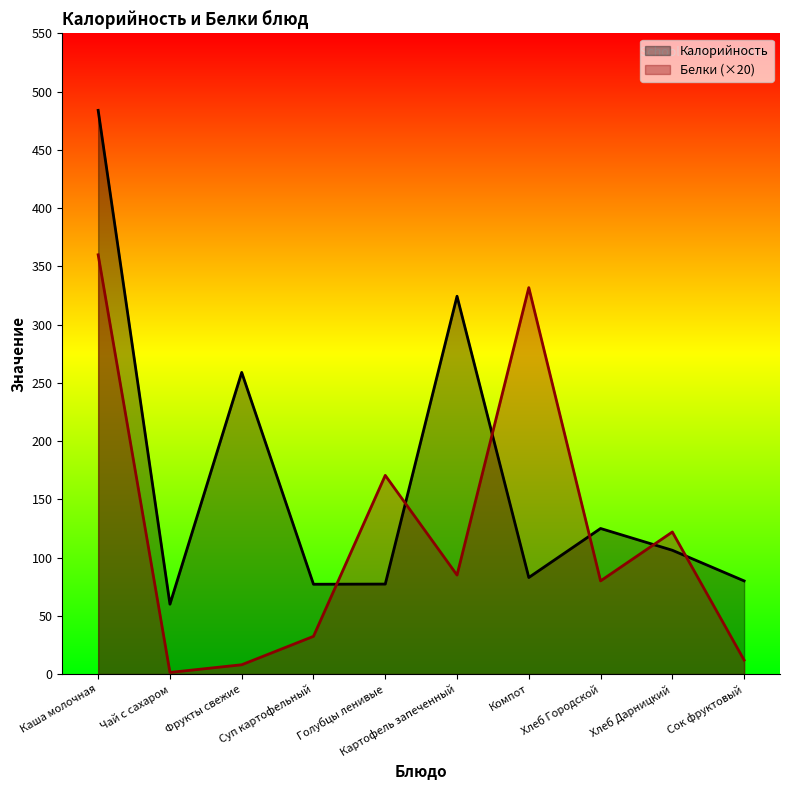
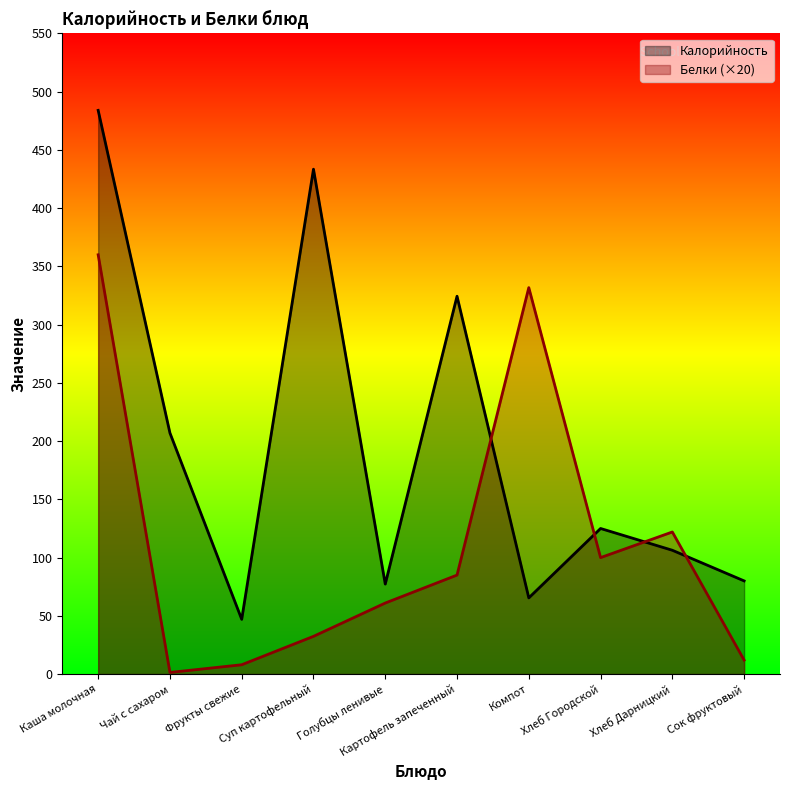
Калорийность, Чай с сахаром: 60 -> 207
Калорийность, Фрукты свежие: 259 -> 47
Калорийность, Суп картофельный: 77 -> 433
Белки (×20), Голубцы ленивые: 171 -> 61
Калорийность, Компот: 83 -> 65
Белки (×20), Хлеб Городской: 80 -> 100
